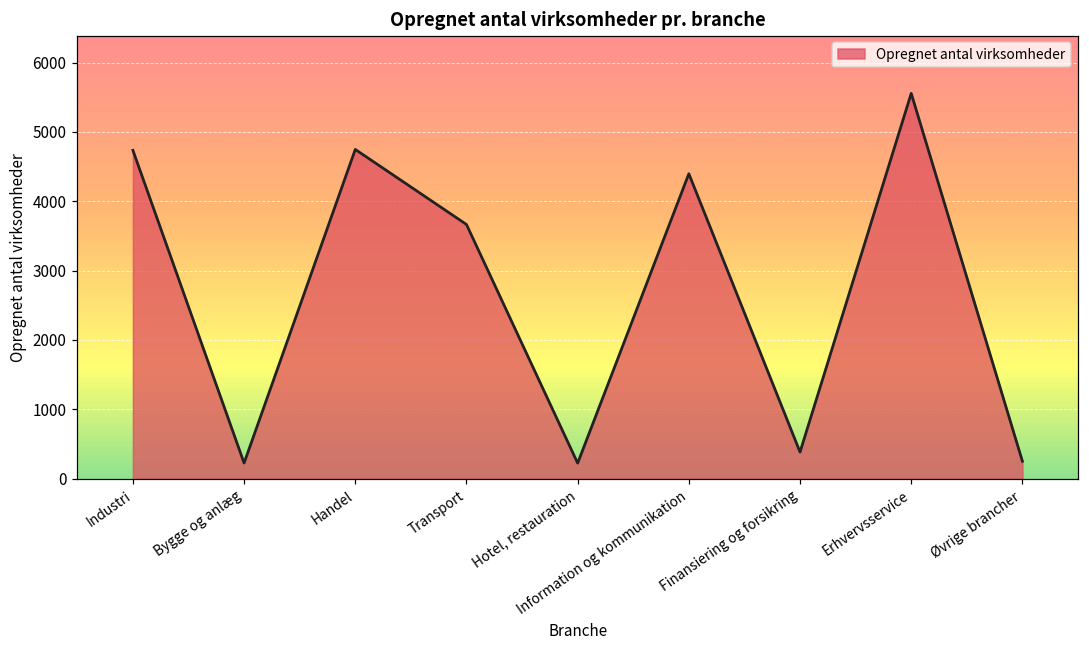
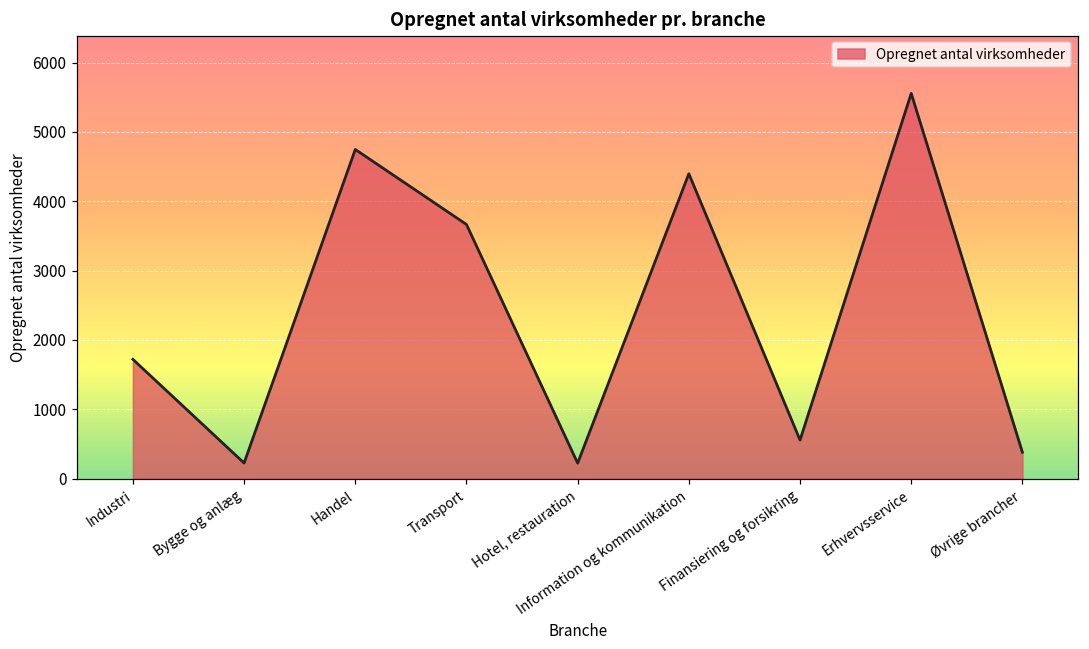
Industri: 4700 -> 1700
Finansiering og forsikring: 400 -> 600
Øvrige brancher: 300 -> 400
